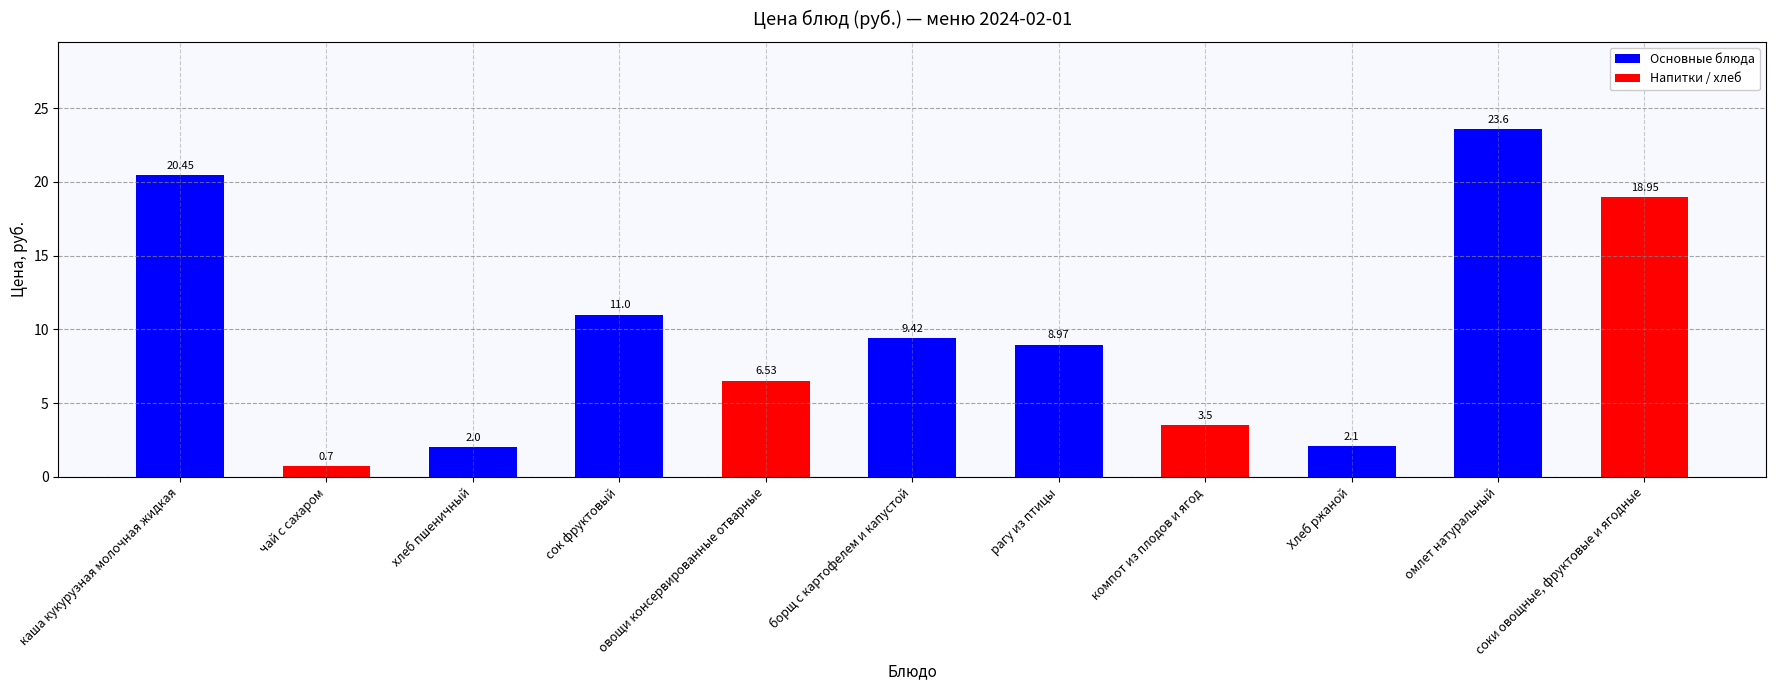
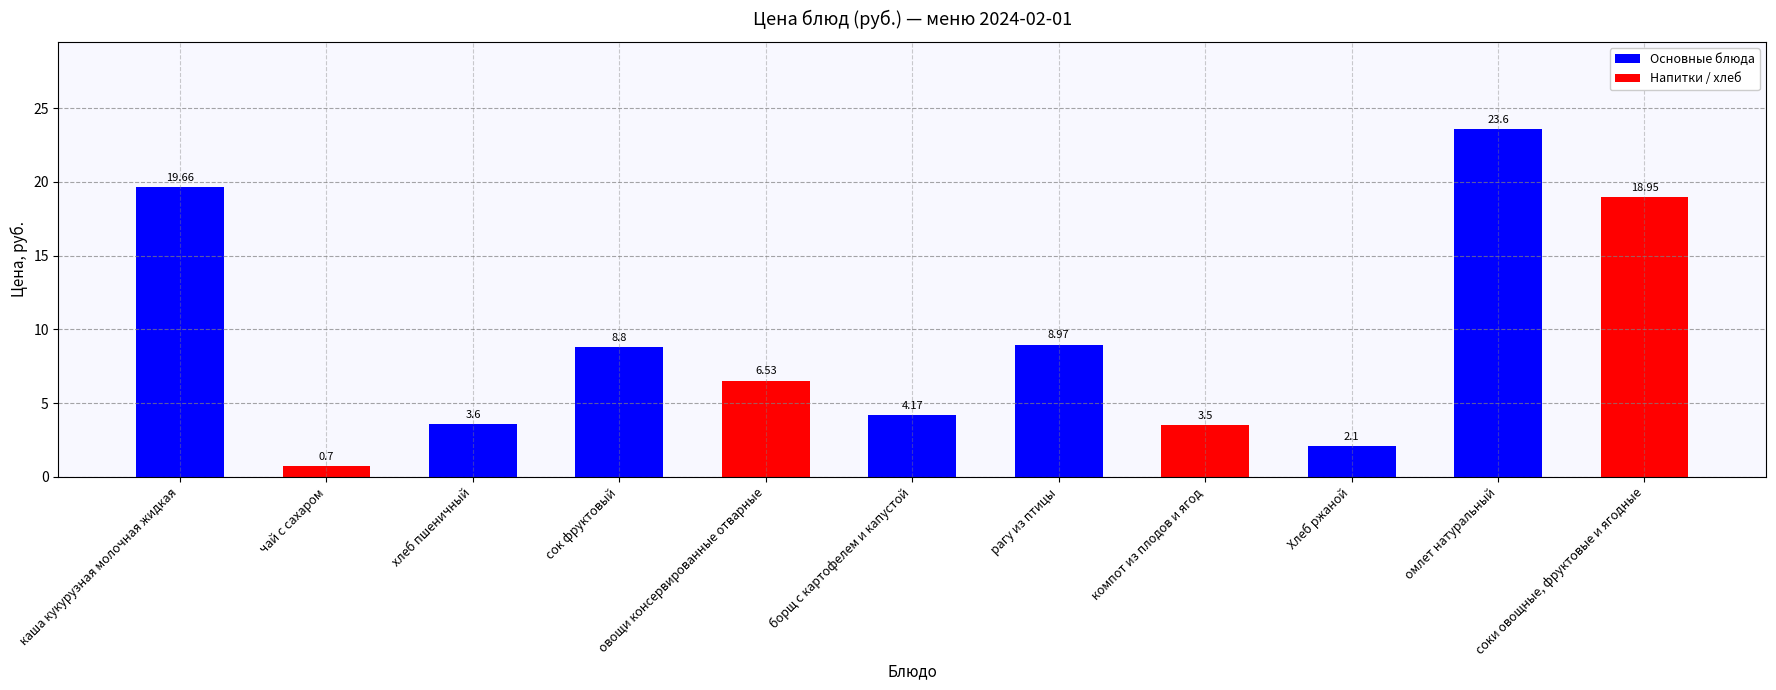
каша кукурузная молочная жидкая: 20.45 -> 19.66
хлеб пшеничный: 2.0 -> 3.6
сок фруктовый: 11.0 -> 8.8
борщ с картофелем и капустой: 9.42 -> 4.17
